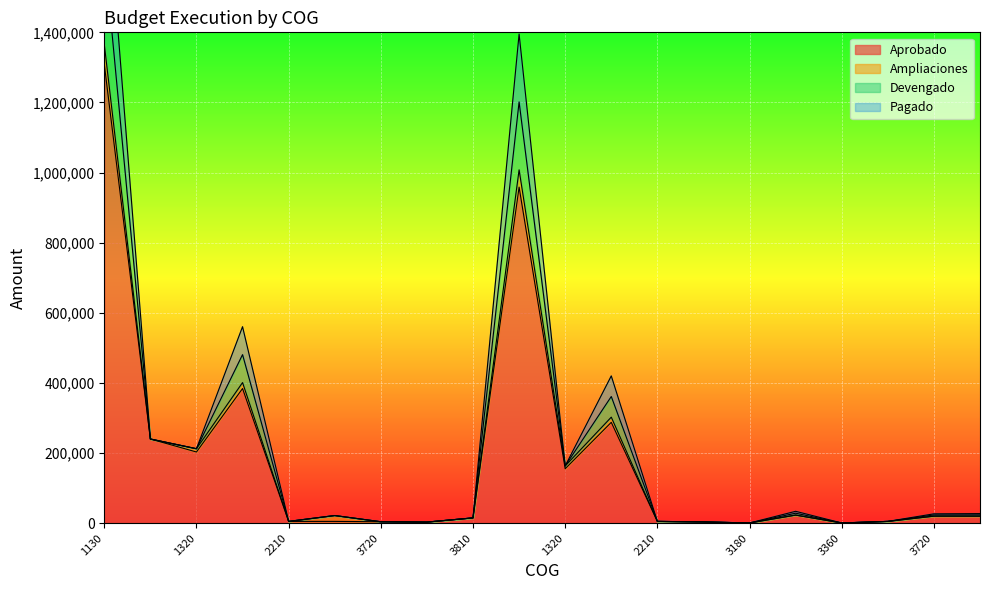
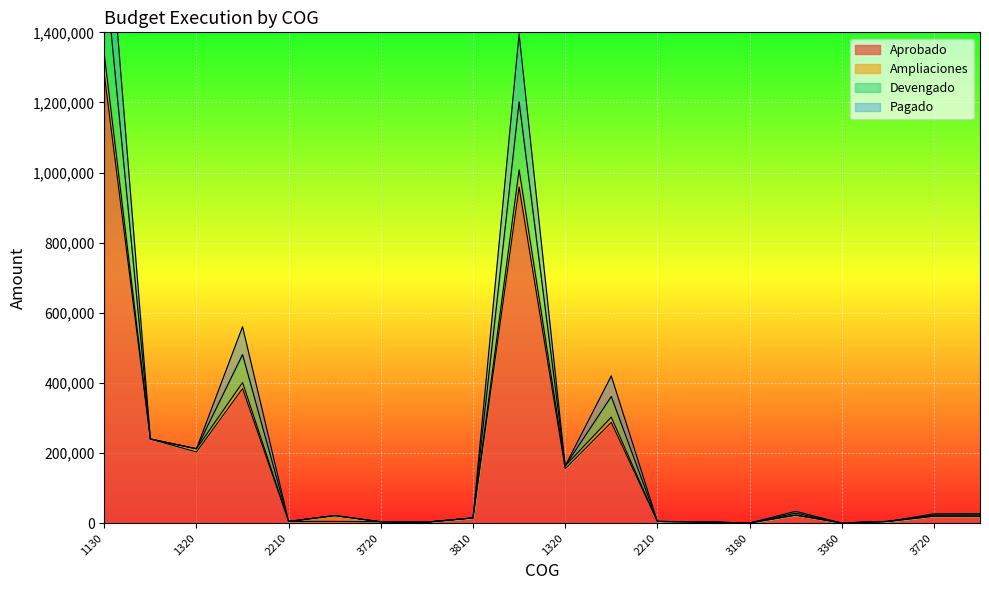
Aprobado, 1130: 1,310,000 -> 1,280,000
